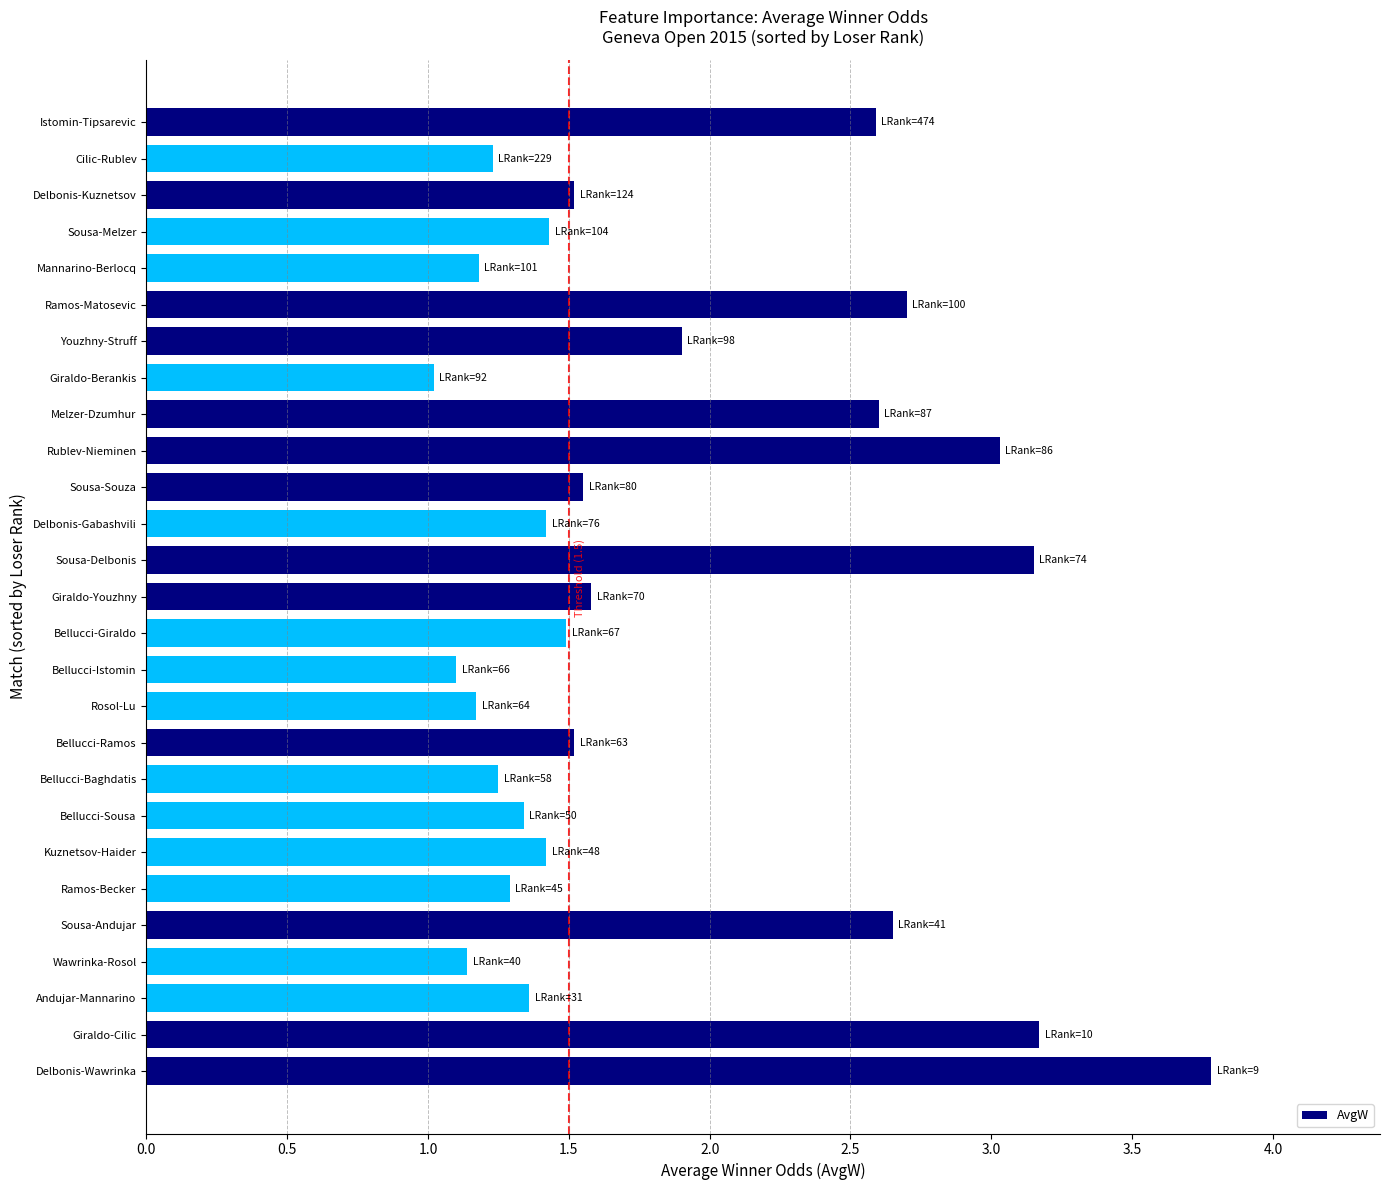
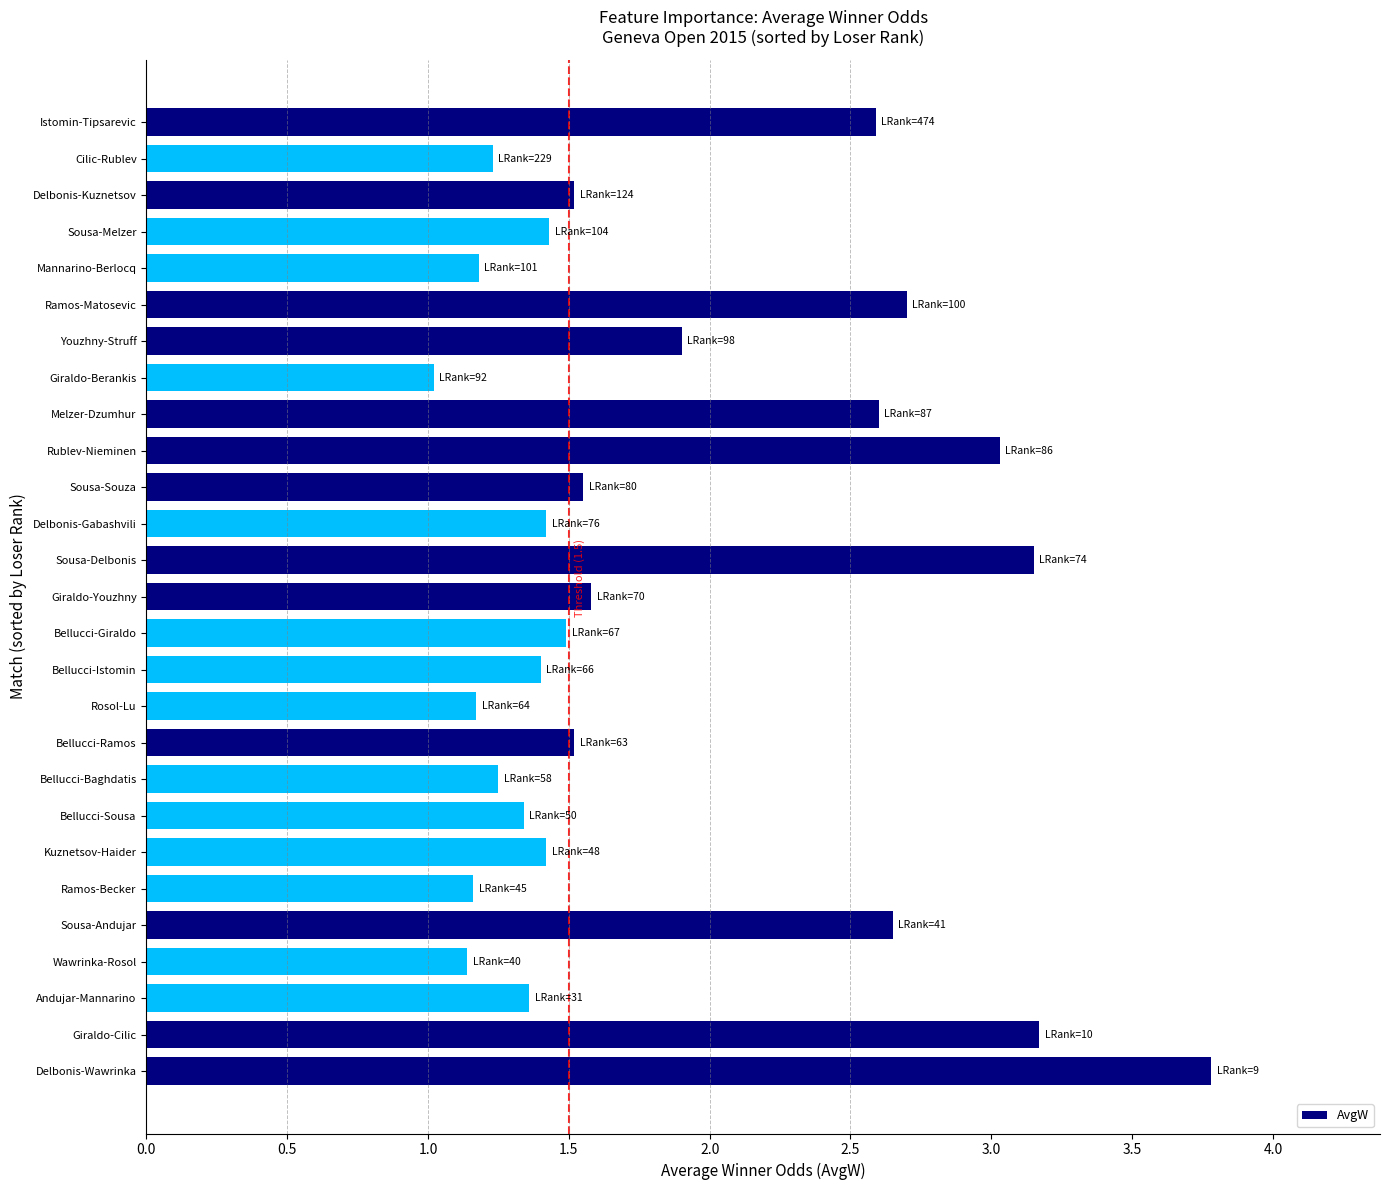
Bellucci-Istomin: 1.1 -> 1.4
Ramos-Becker: 1.29 -> 1.16
